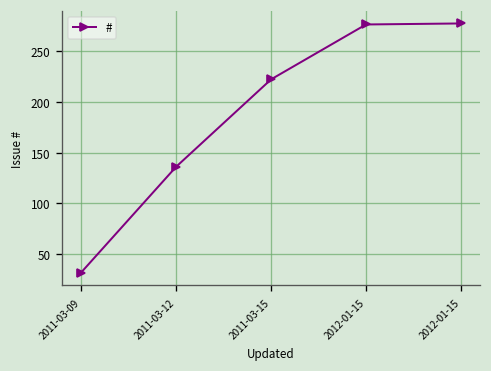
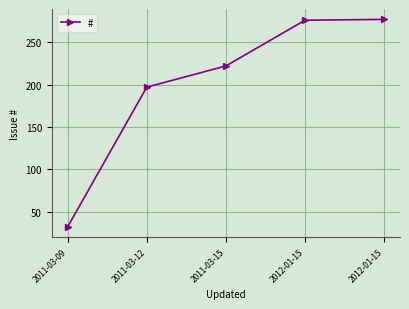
2011-03-12: 140 -> 200
